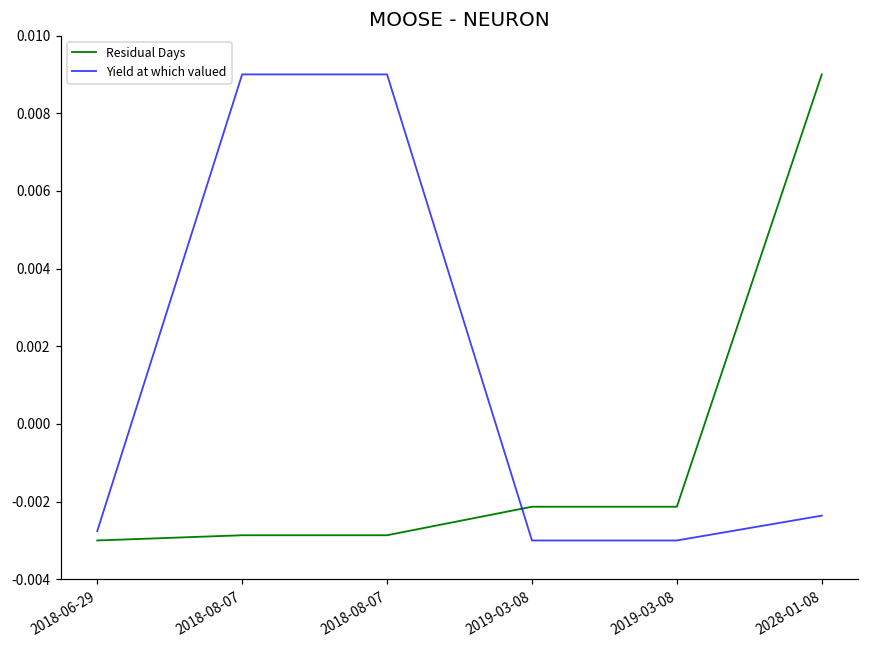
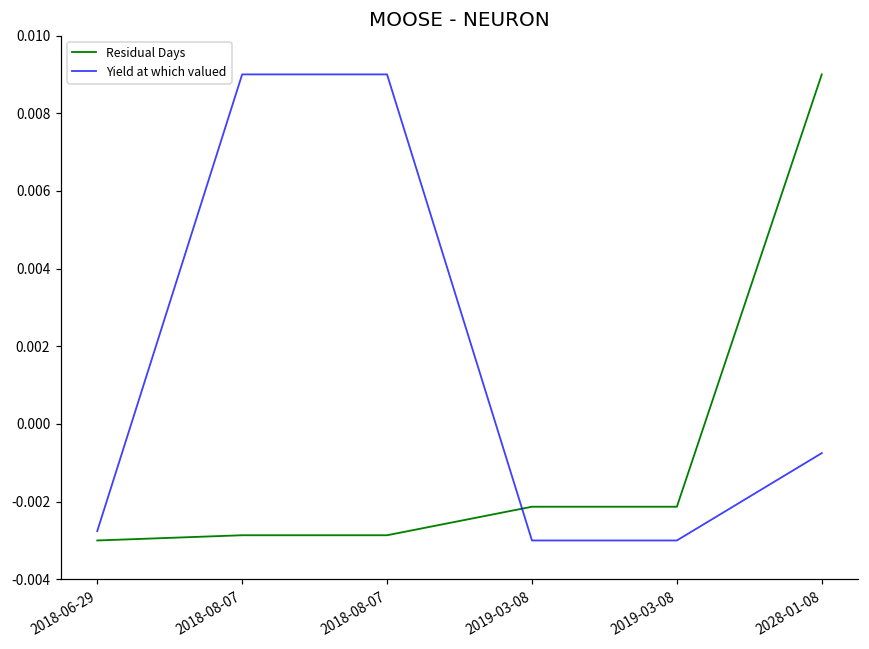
Yield at which valued, 2028-01-08: -0.0024 -> -0.0008
